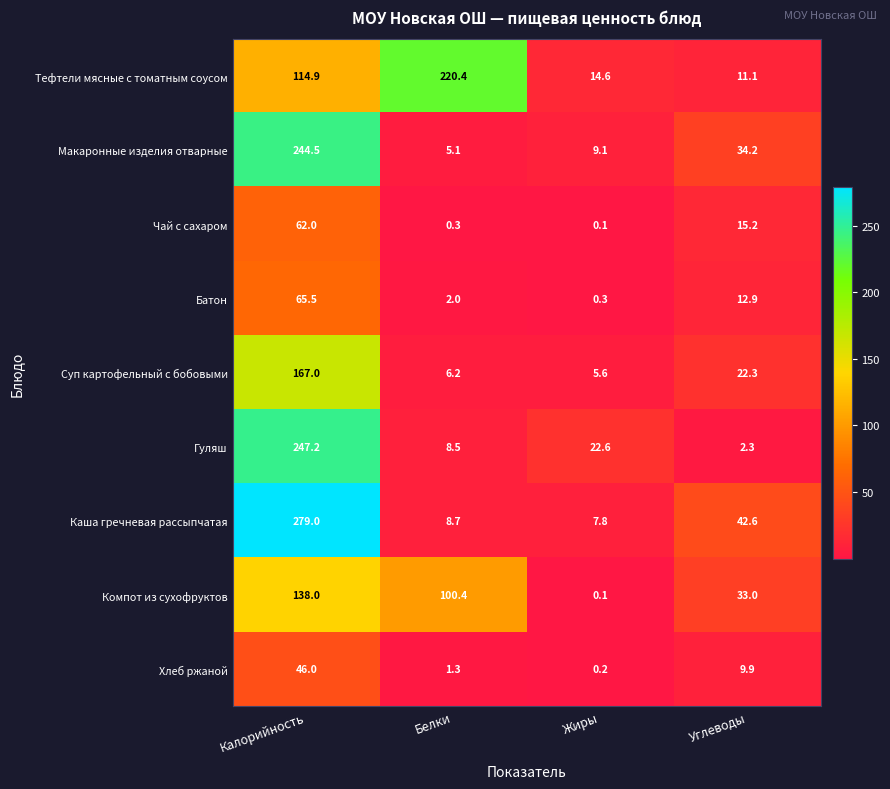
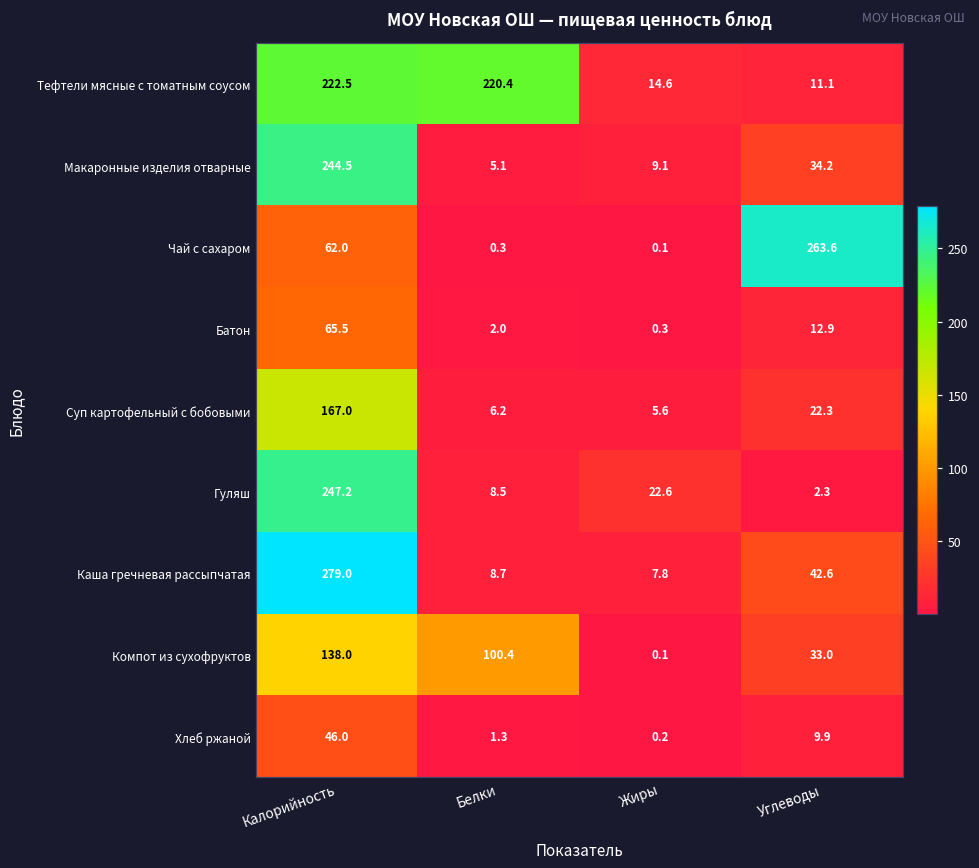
Тефтели мясные с томатным соусом, Калорийность: 114.9 -> 222.5
Чай с сахаром, Углеводы: 15.2 -> 263.6
